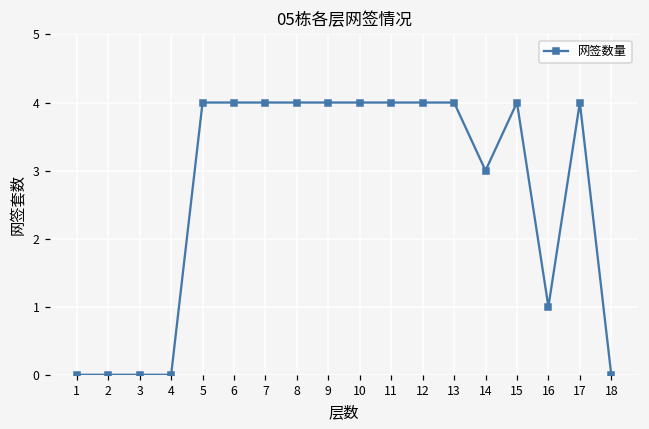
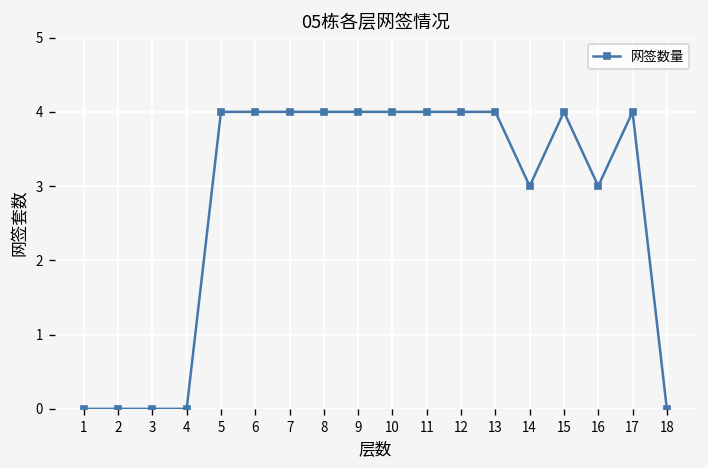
16: 1 -> 3
